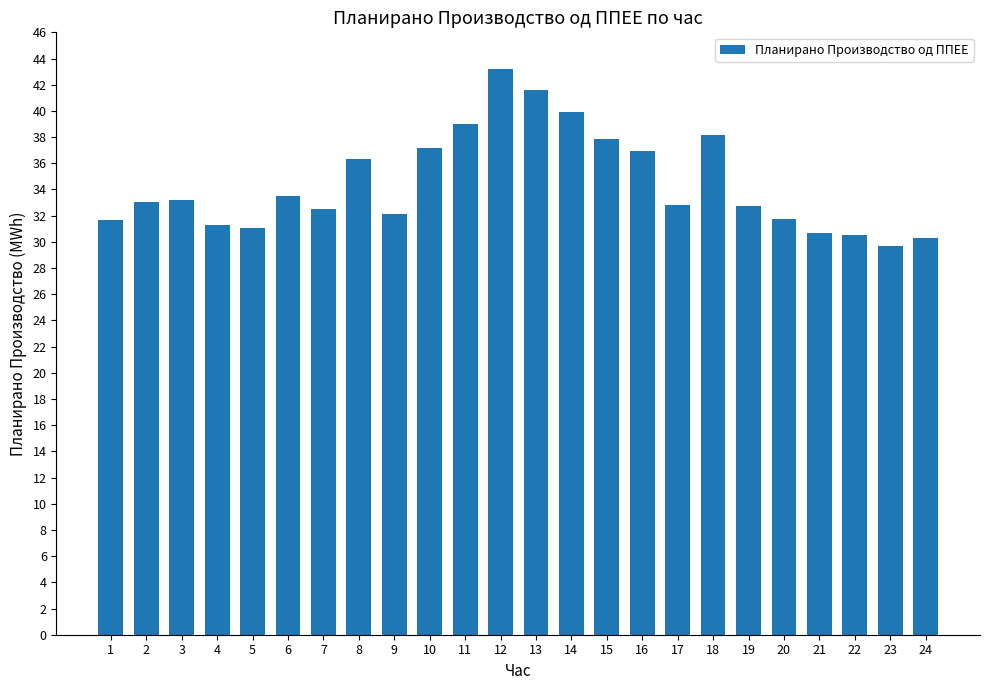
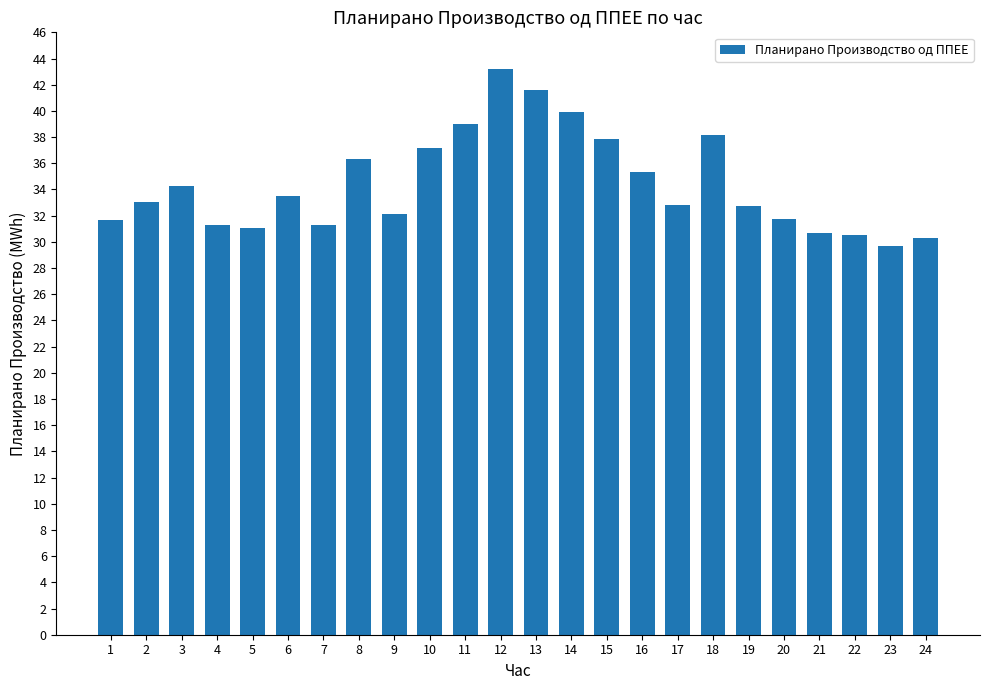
3: 33.2 -> 34.3
7: 32.5 -> 31.3
16: 36.9 -> 35.3
